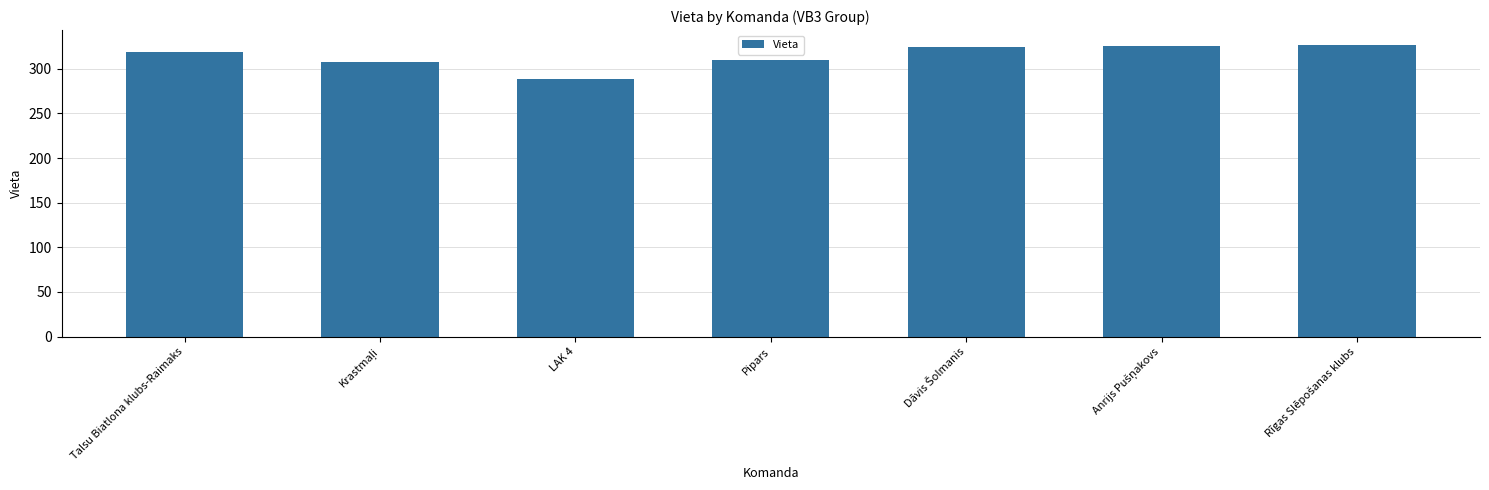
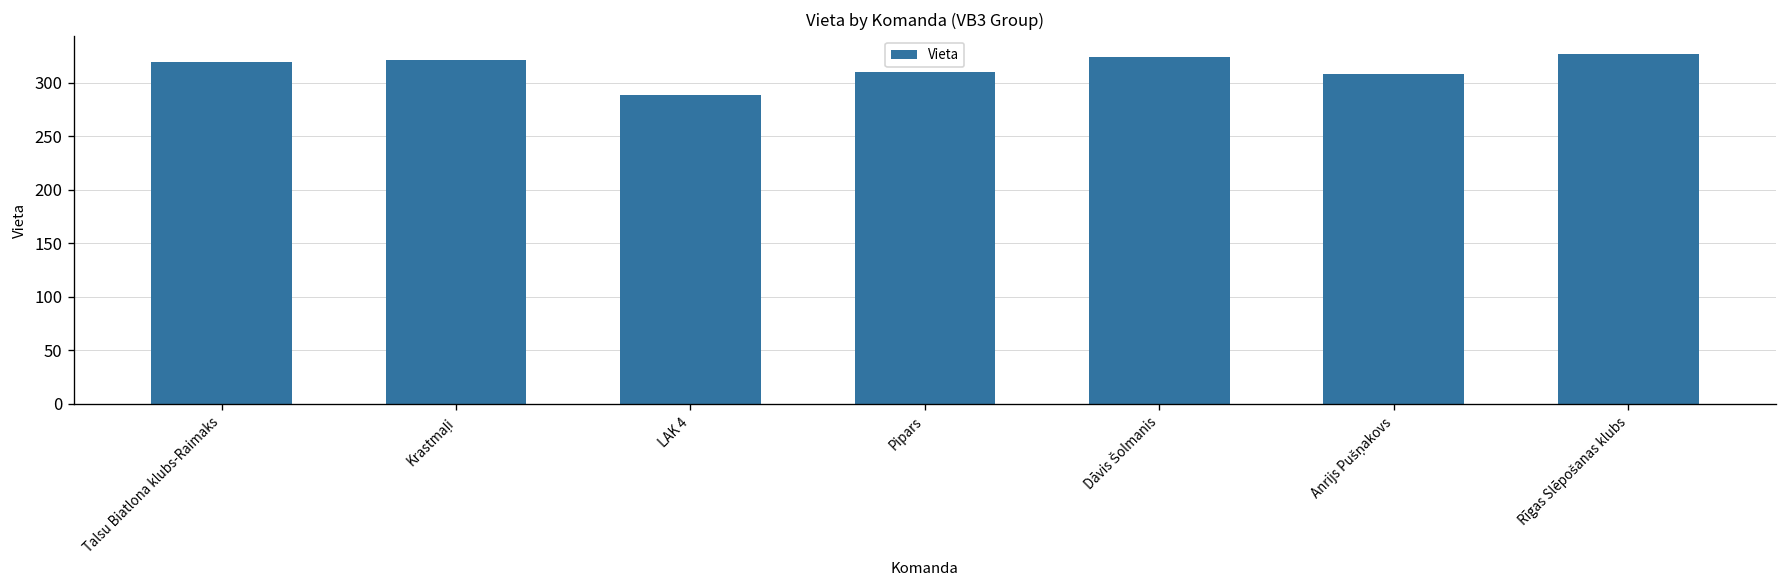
Krastmaļi: 310 -> 320
Anrijs Pušņakovs: 330 -> 310
